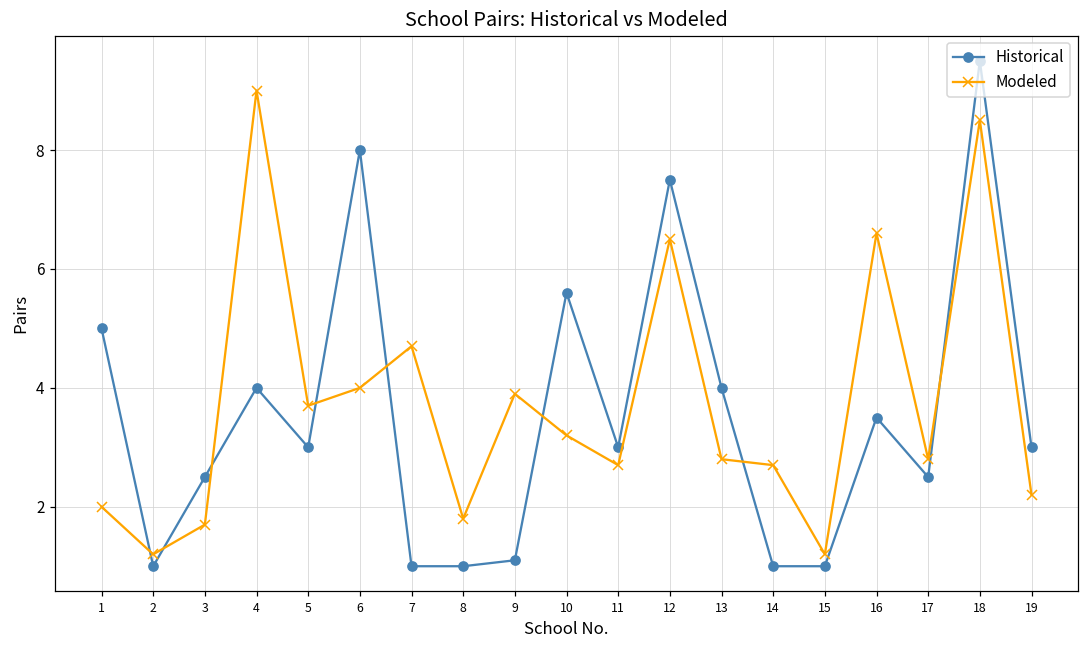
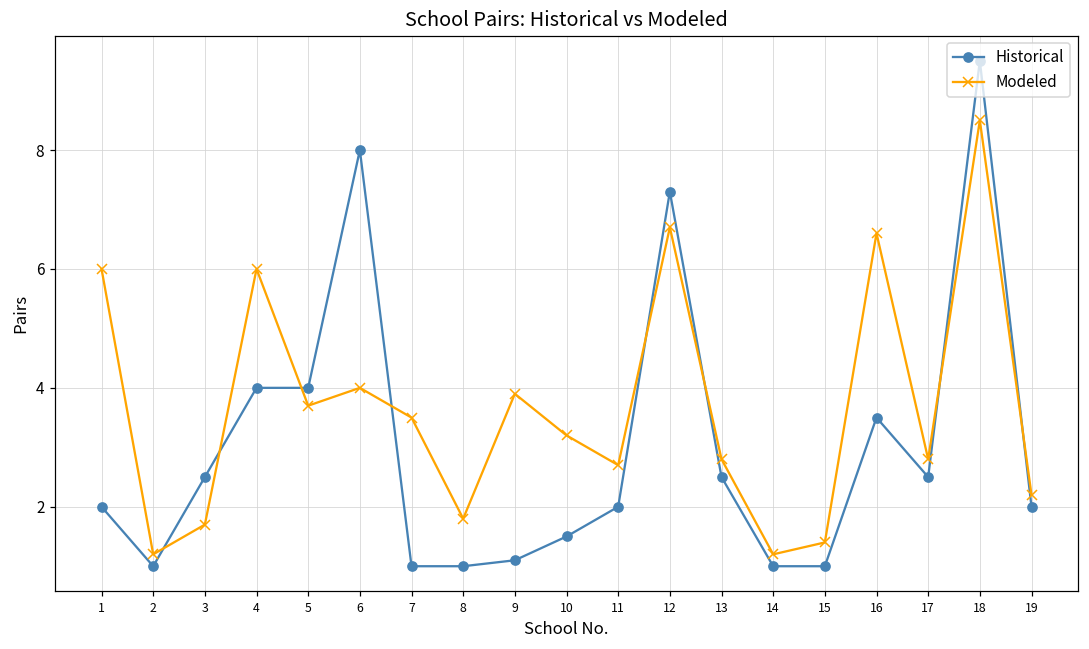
Historical, 1: 5 -> 2
Modeled, 1: 2 -> 6
Modeled, 4: 9 -> 6
Historical, 5: 3 -> 4
Modeled, 7: 4.7 -> 3.5
Historical, 10: 5.6 -> 1.5
Historical, 11: 3 -> 2
Historical, 12: 7.5 -> 7.3
Modeled, 12: 6.5 -> 6.7
Historical, 13: 4.0 -> 2.5
Modeled, 14: 2.7 -> 1.2
Modeled, 15: 1.2 -> 1.4
Historical, 19: 3 -> 2
